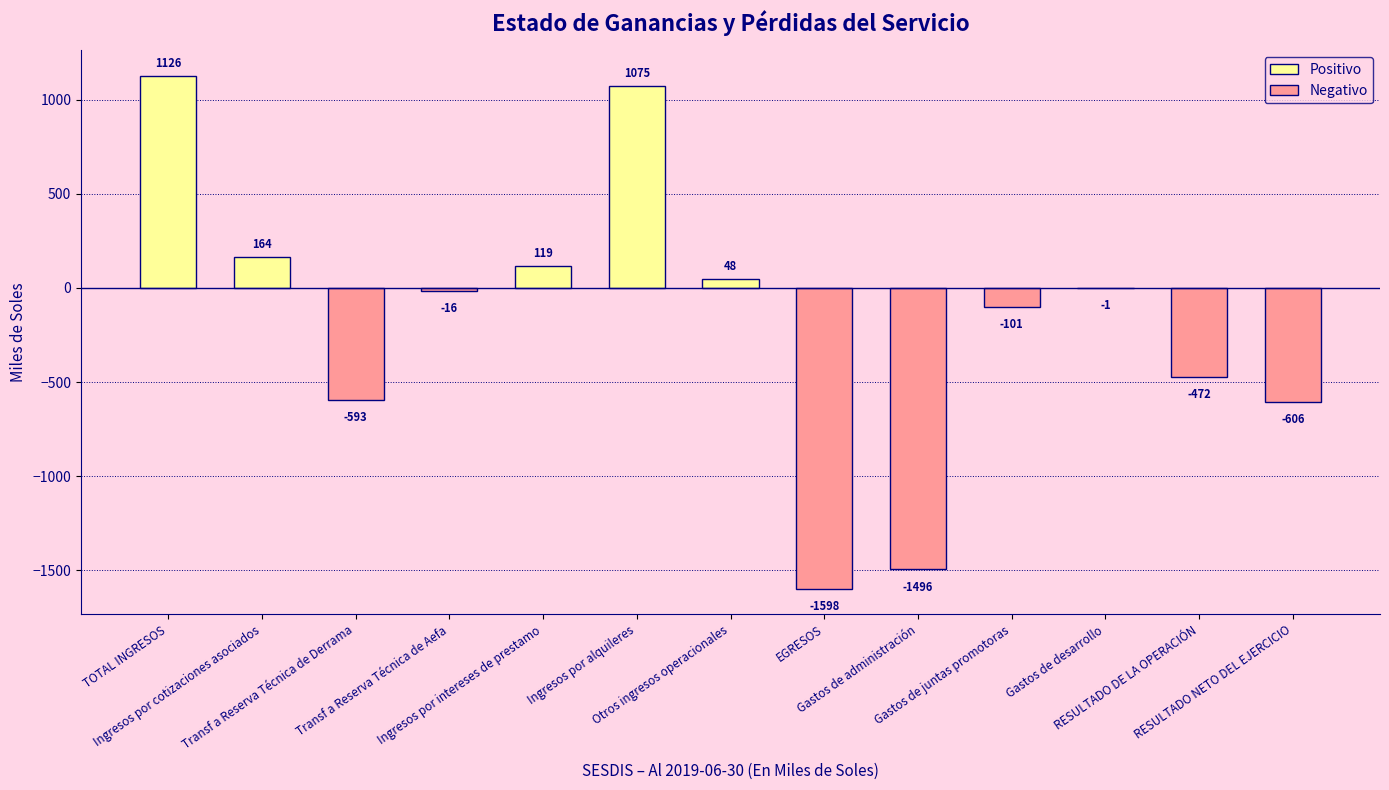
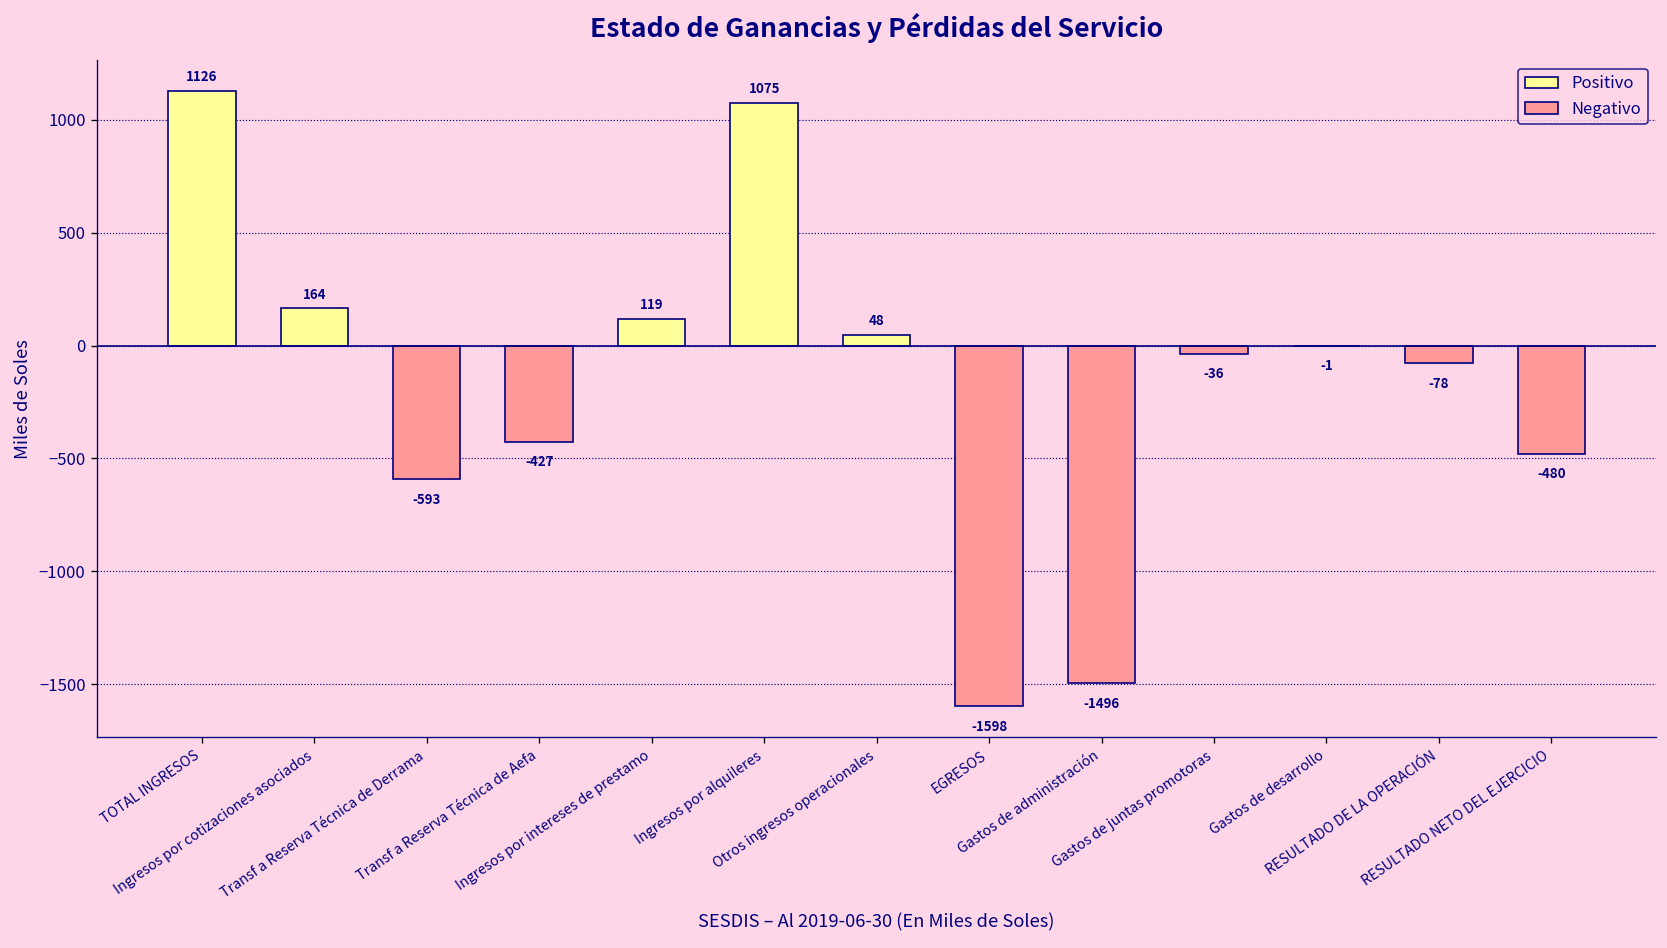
Transf a Reserva Técnica de Aefa: -16 -> -427
Gastos de juntas promotoras: -101 -> -36
RESULTADO DE LA OPERACIÓN: -472 -> -78
RESULTADO NETO DEL EJERCICIO: -606 -> -480
